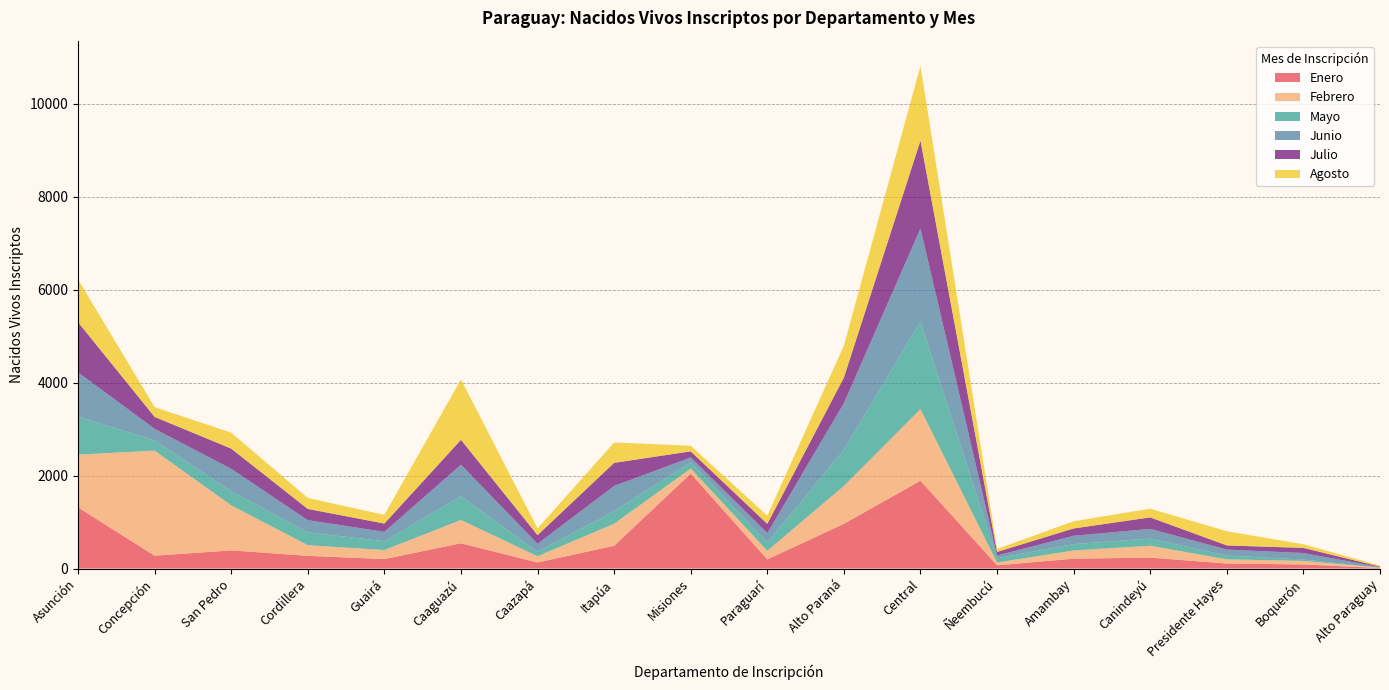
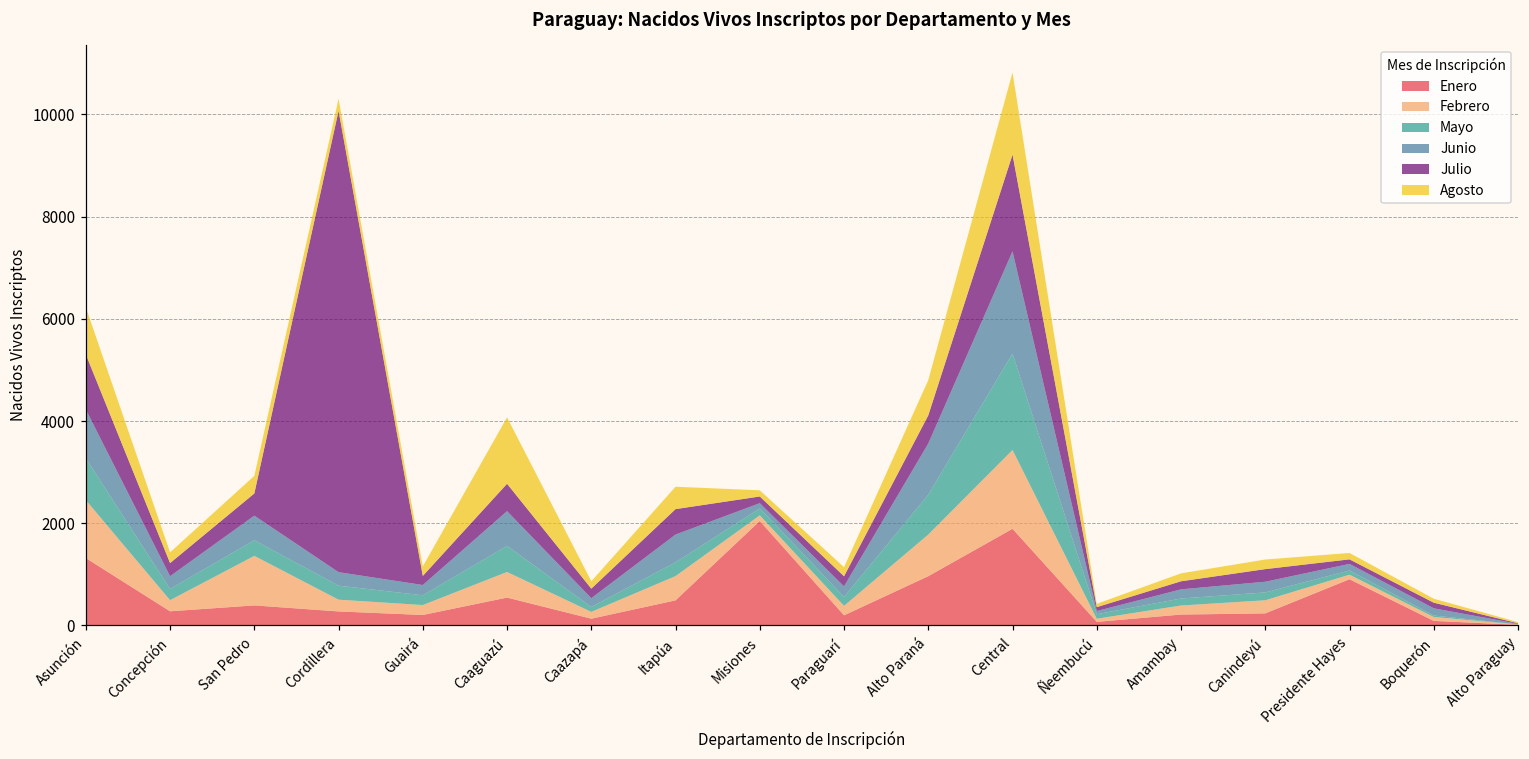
Febrero, Concepción: 2300 -> 200
Julio, Cordillera: 200 -> 9000
Enero, Presidente Hayes: 100 -> 900
Agosto, Presidente Hayes: 300 -> 100
